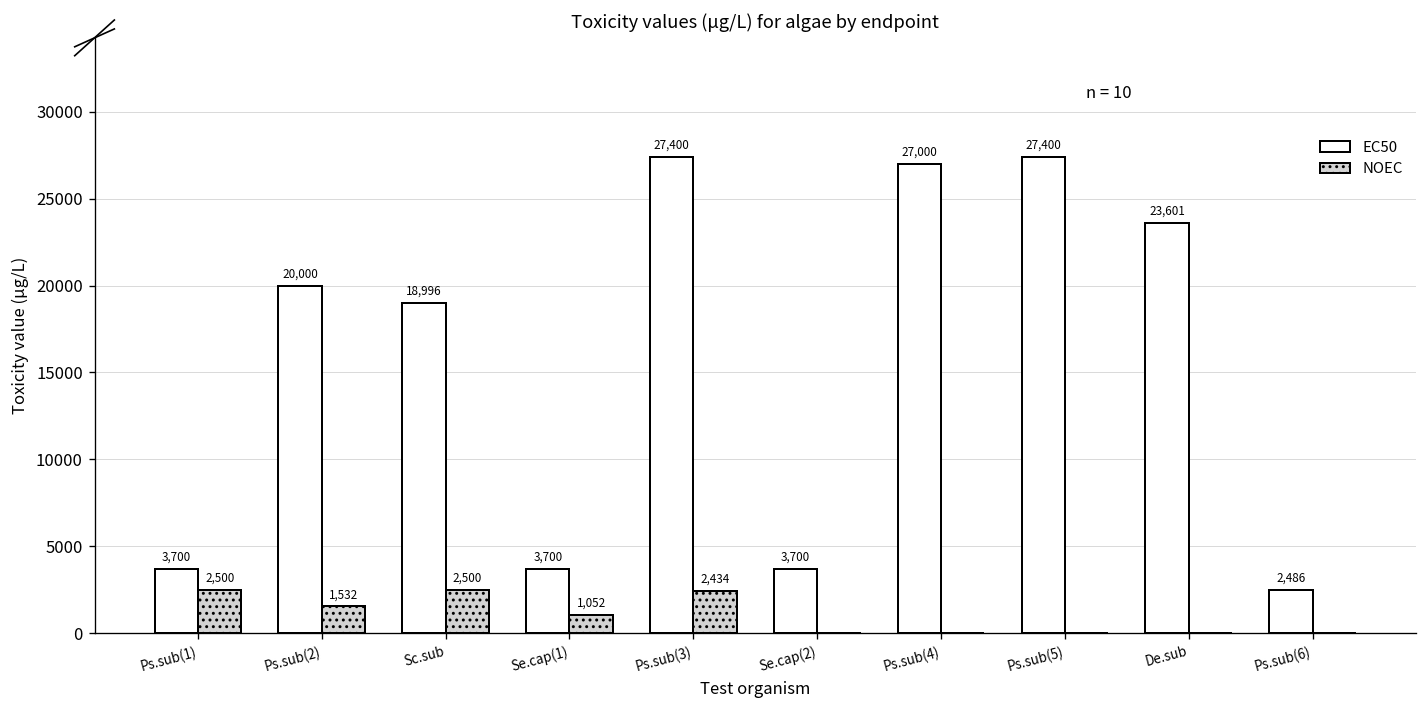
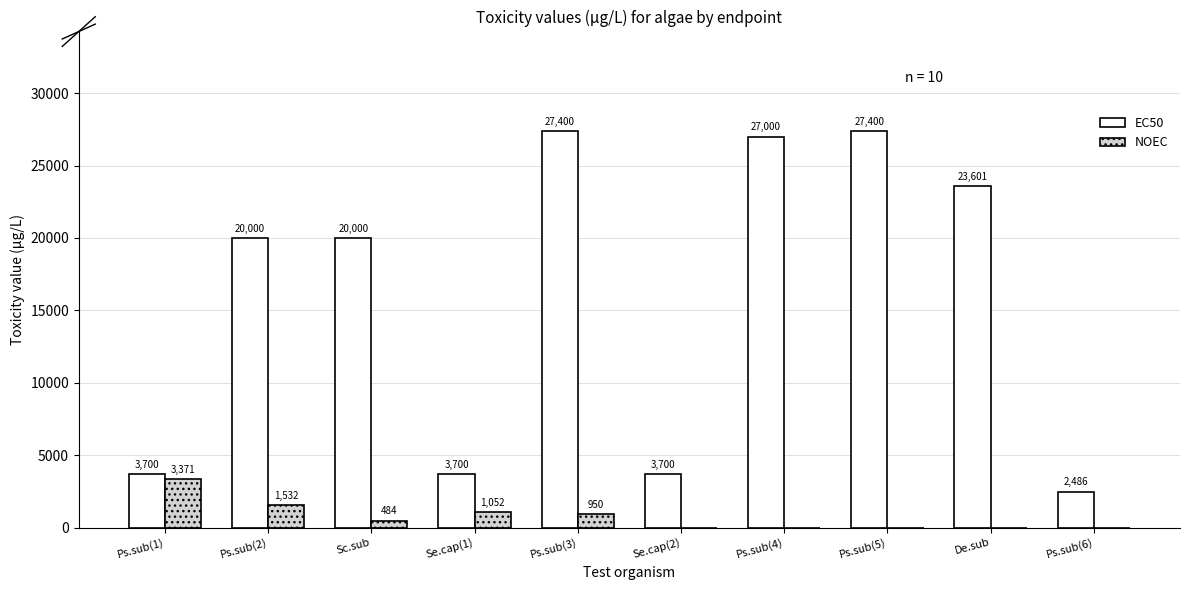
NOEC, Ps.sub(1): 2,500 -> 3,371
EC50, Sc.sub: 18,996 -> 20,000
NOEC, Sc.sub: 2,500 -> 484
NOEC, Ps.sub(3): 2,434 -> 950
